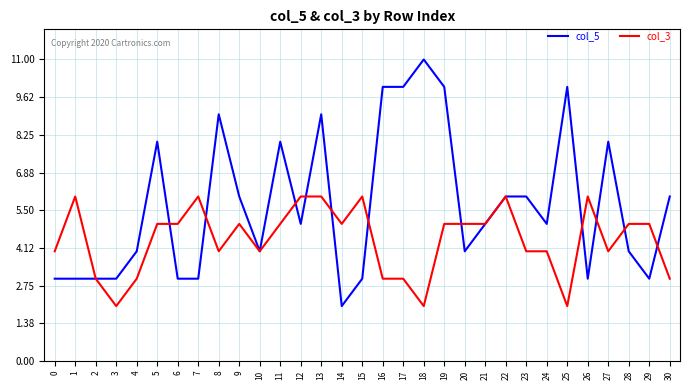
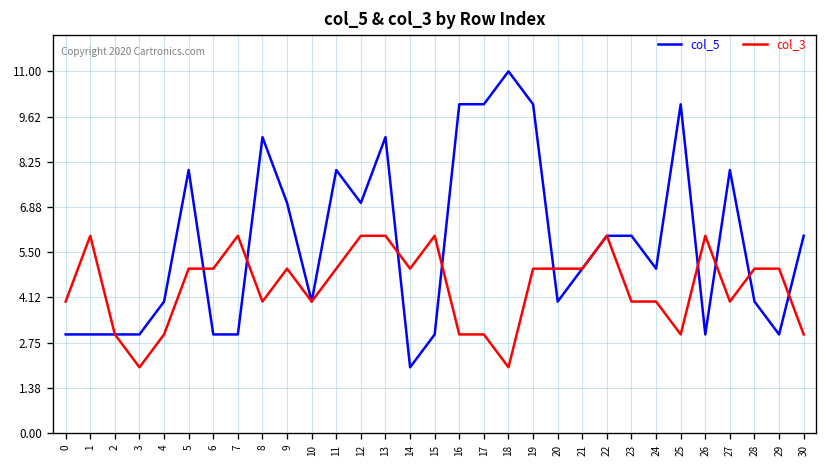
col_5, 9: 6 -> 7
col_5, 12: 5 -> 7
col_3, 25: 2 -> 3
